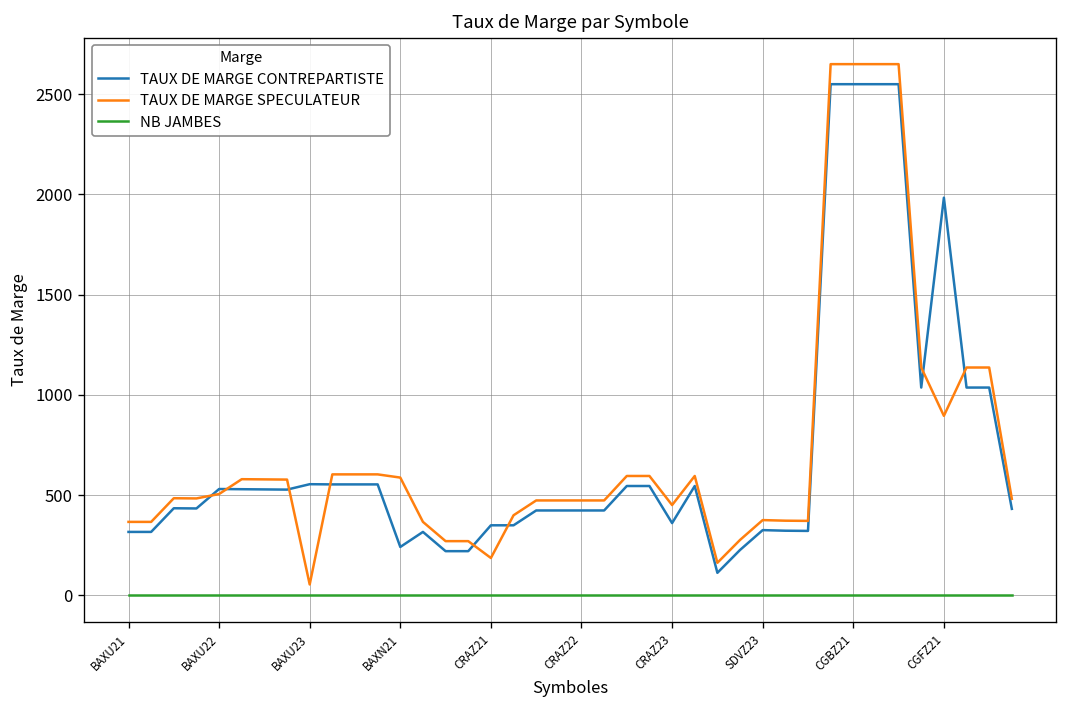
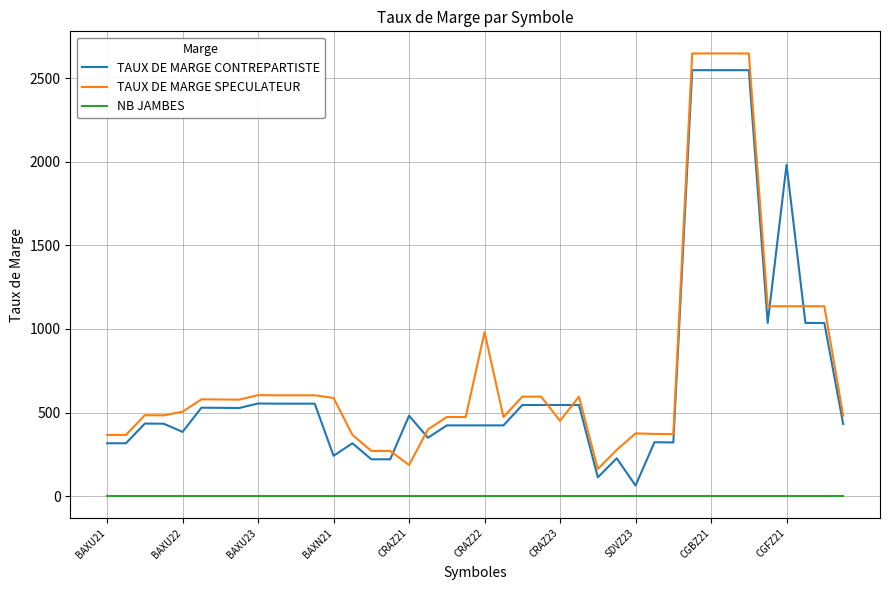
TAUX DE MARGE CONTREPARTISTE, BAXU22: 530 -> 380
TAUX DE MARGE SPECULATEUR, BAXU23: 50 -> 600
TAUX DE MARGE CONTREPARTISTE, CRAZ21: 350 -> 480
TAUX DE MARGE SPECULATEUR, CRAZ22: 470 -> 980
TAUX DE MARGE CONTREPARTISTE, CRAZ23: 360 -> 550
TAUX DE MARGE CONTREPARTISTE, SDVZ23: 330 -> 60
TAUX DE MARGE SPECULATEUR, CGFZ21: 900 -> 1140
